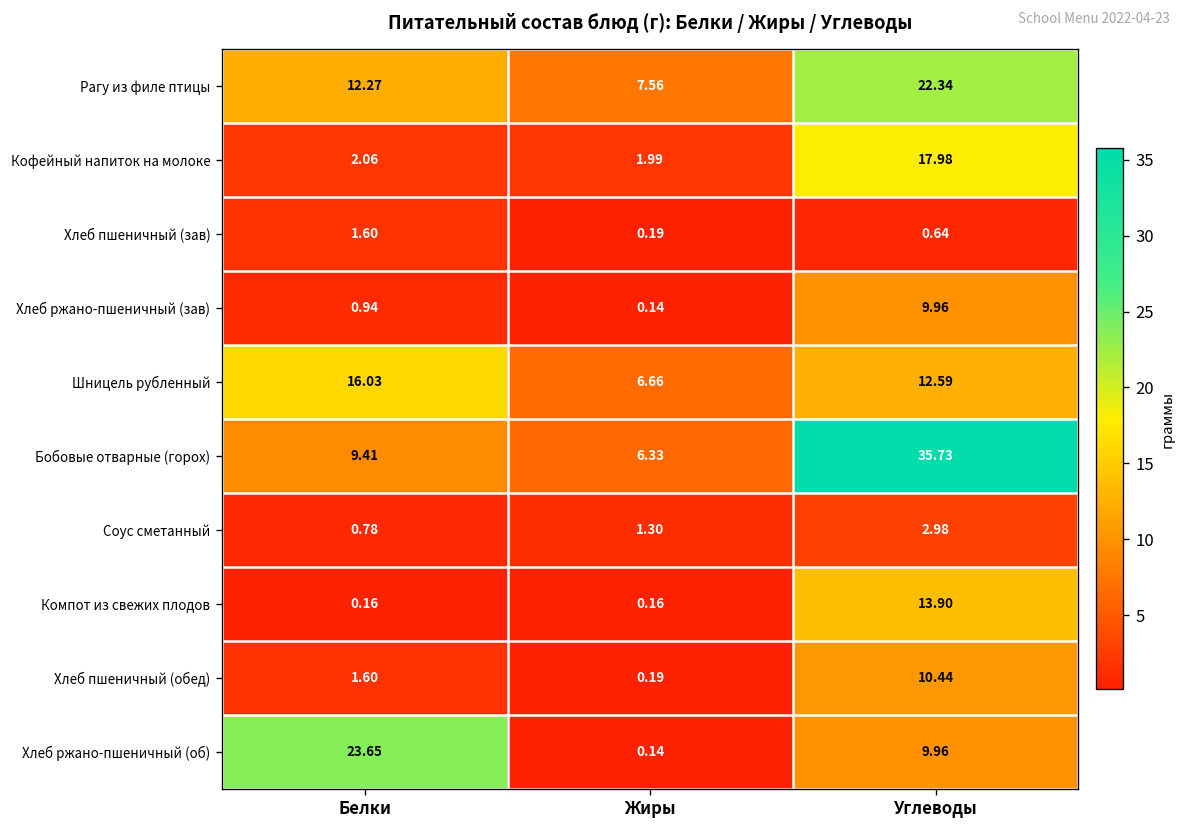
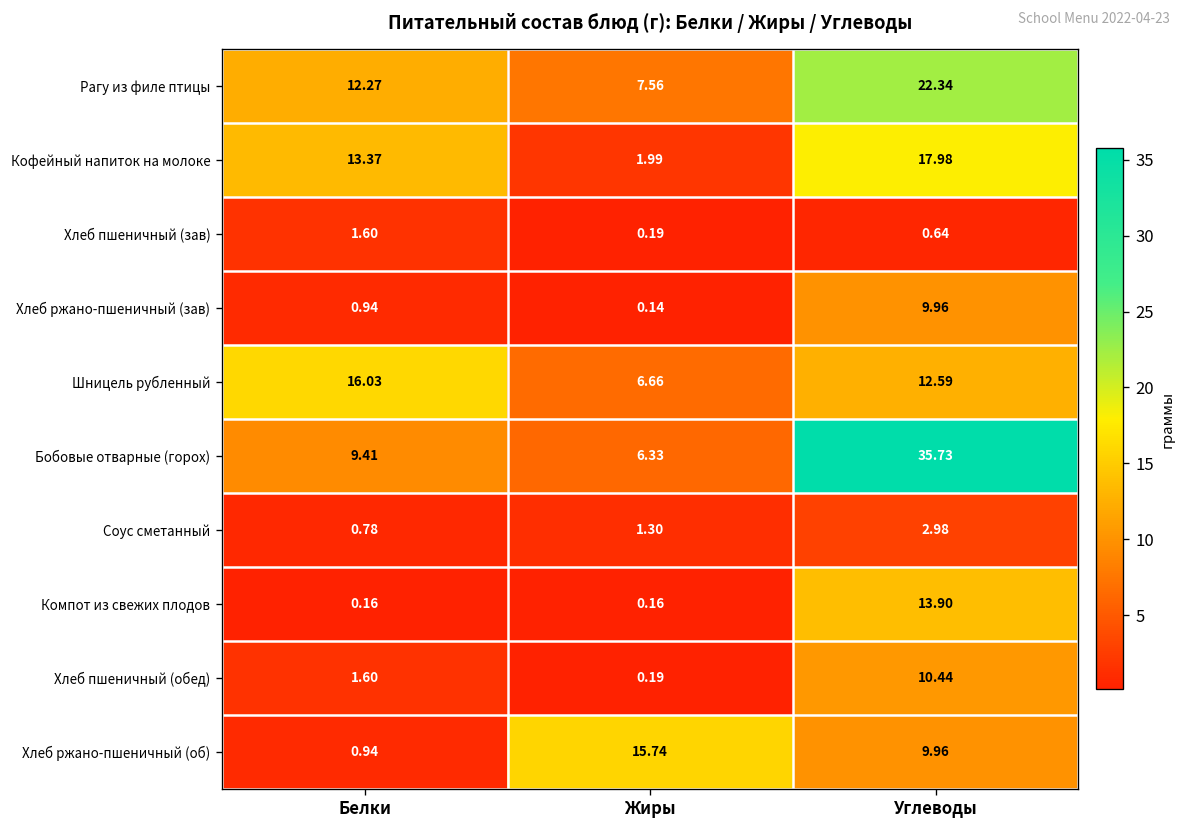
Кофейный напиток на молоке, Белки: 2.06 -> 13.37
Хлеб ржано-пшеничный (об), Белки: 23.65 -> 0.94
Хлеб ржано-пшеничный (об), Жиры: 0.14 -> 15.74
